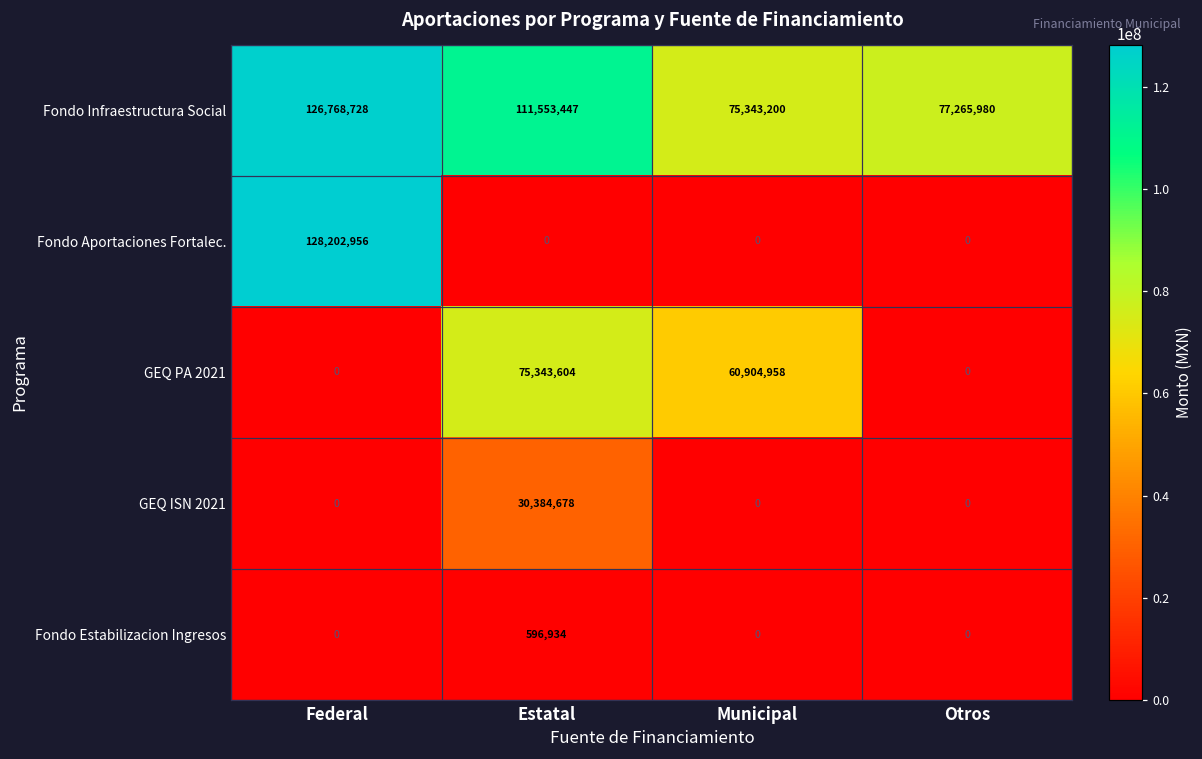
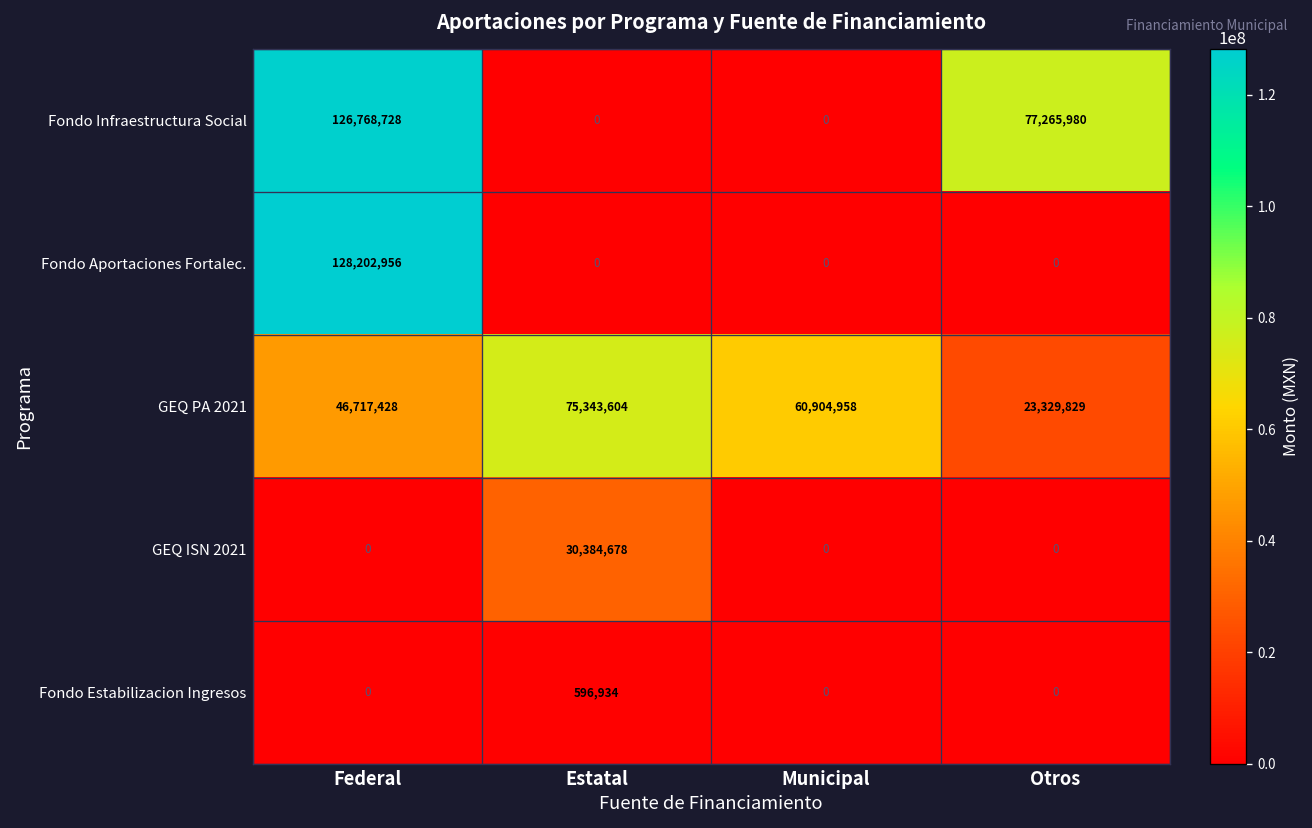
Fondo Infraestructura Social, Estatal: 111,553,447 -> 0
Fondo Infraestructura Social, Municipal: 75,343,200 -> 0
GEQ PA 2021, Federal: 0 -> 46,717,428
GEQ PA 2021, Otros: 0 -> 23,329,829
